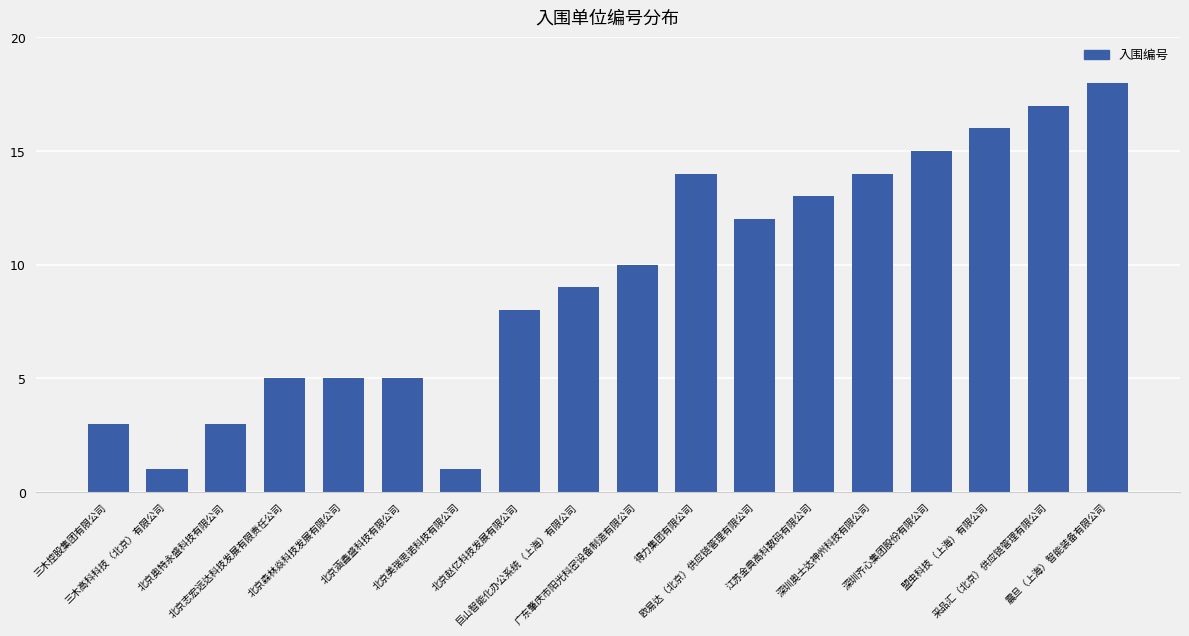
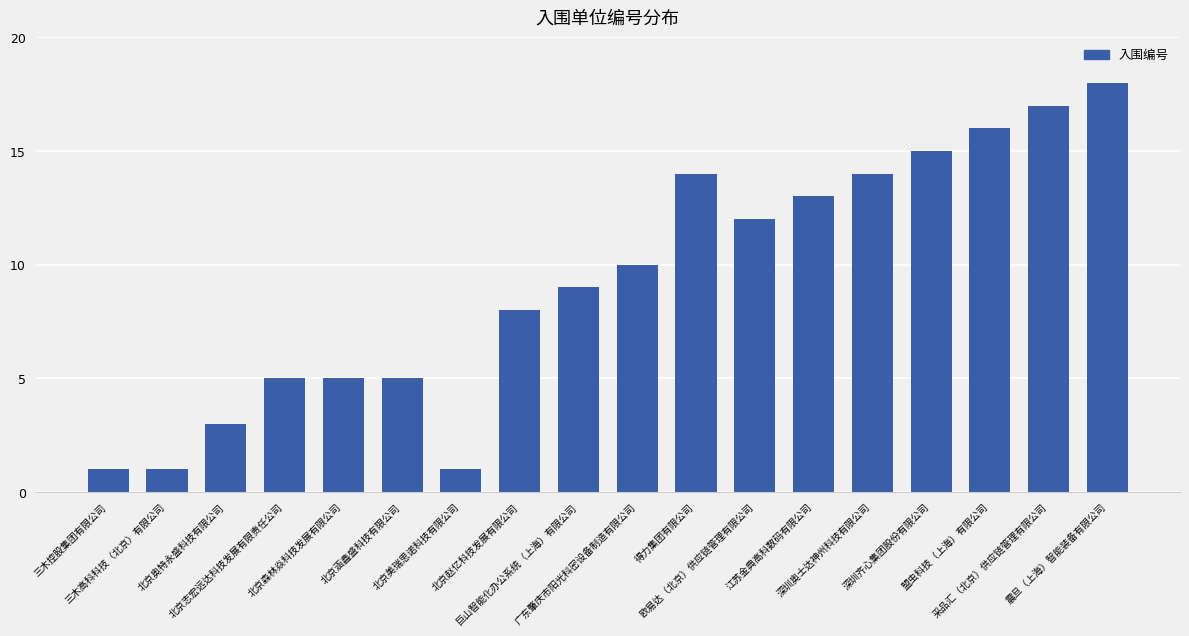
三木控股集团有限公司: 3 -> 1
